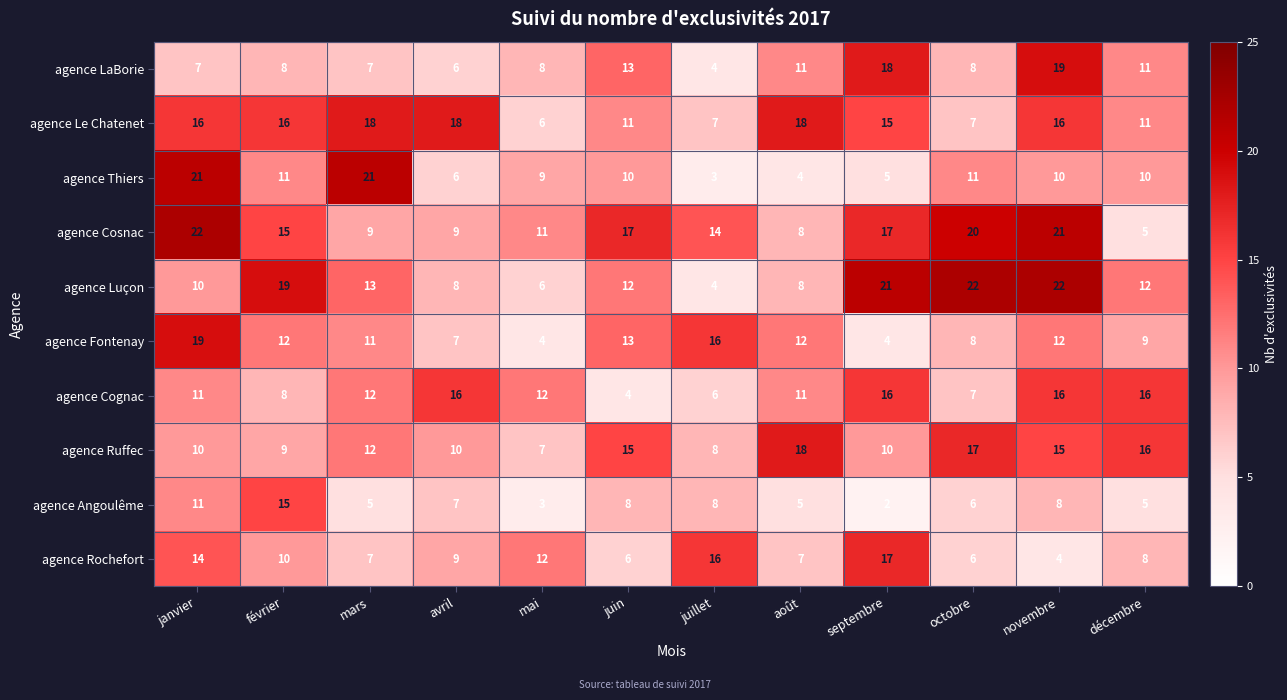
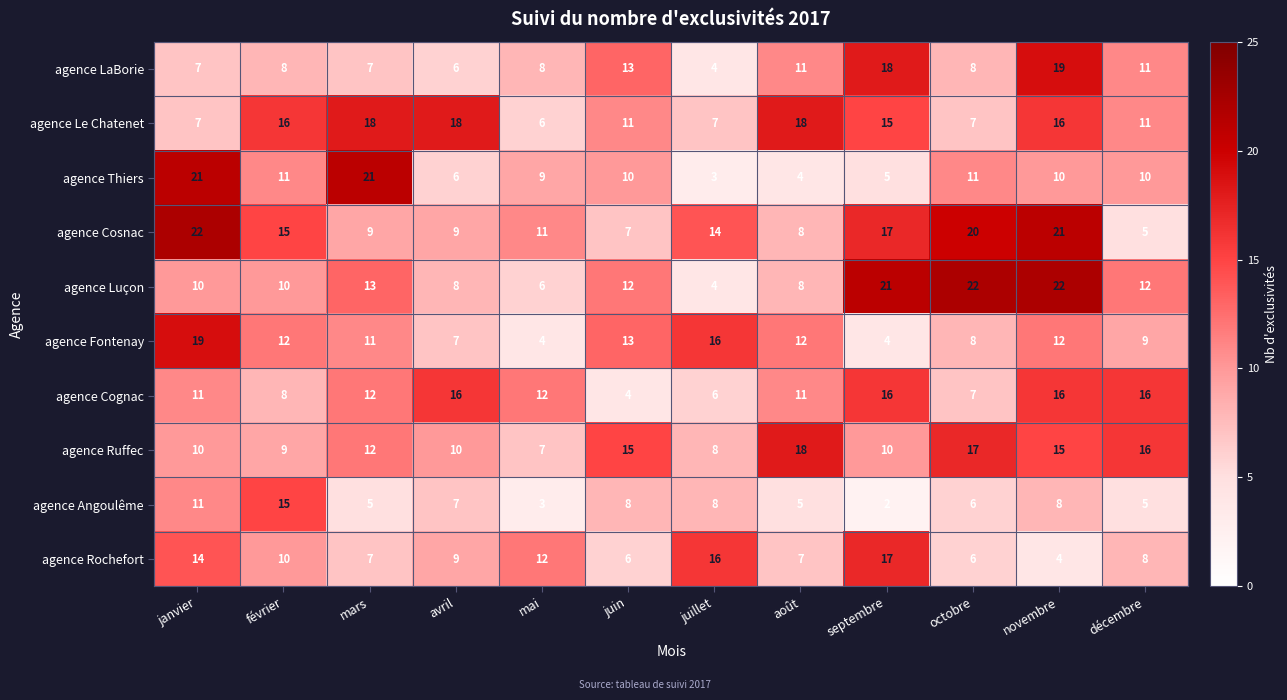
agence Le Chatenet, janvier: 16 -> 7
agence Cosnac, juin: 17 -> 7
agence Luçon, février: 19 -> 10
